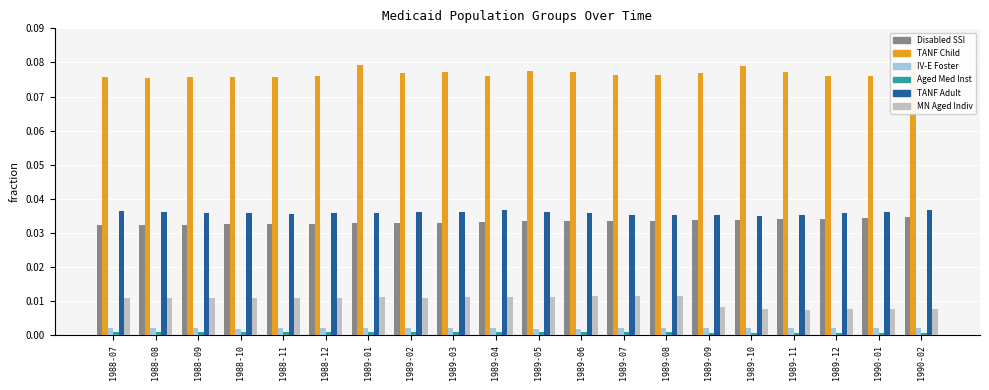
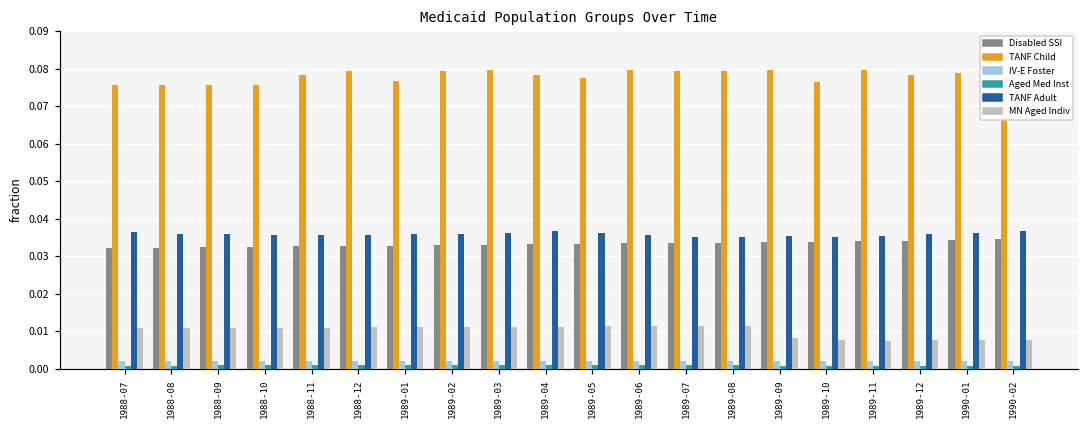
TANF Child, 1988-11: 0.076 -> 0.078
TANF Child, 1988-12: 0.076 -> 0.080
TANF Child, 1989-01: 0.079 -> 0.077
TANF Child, 1989-02: 0.077 -> 0.080
TANF Child, 1989-03: 0.077 -> 0.080
TANF Child, 1989-04: 0.076 -> 0.078
TANF Child, 1989-06: 0.077 -> 0.080
TANF Child, 1989-07: 0.076 -> 0.079
TANF Child, 1989-08: 0.076 -> 0.079
TANF Child, 1989-09: 0.077 -> 0.080
TANF Child, 1989-10: 0.079 -> 0.076
TANF Child, 1989-11: 0.077 -> 0.080
TANF Child, 1989-12: 0.076 -> 0.078
TANF Child, 1990-01: 0.076 -> 0.079
